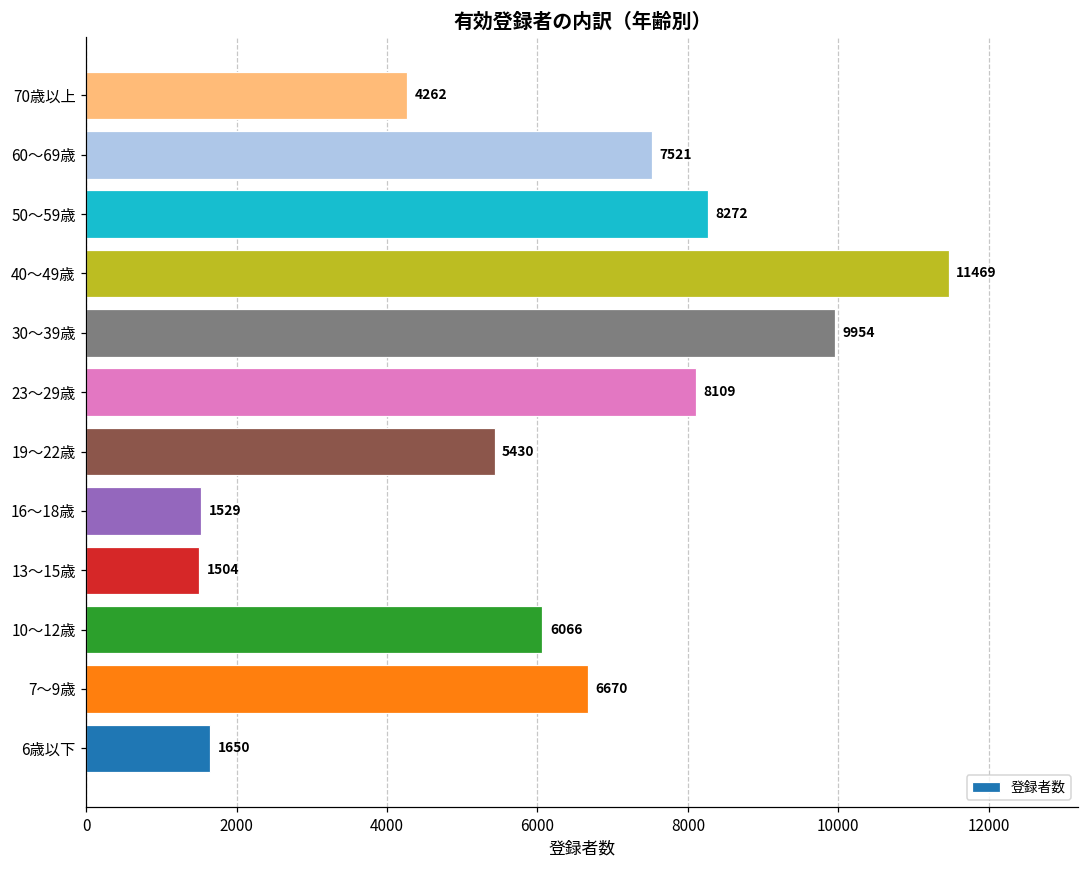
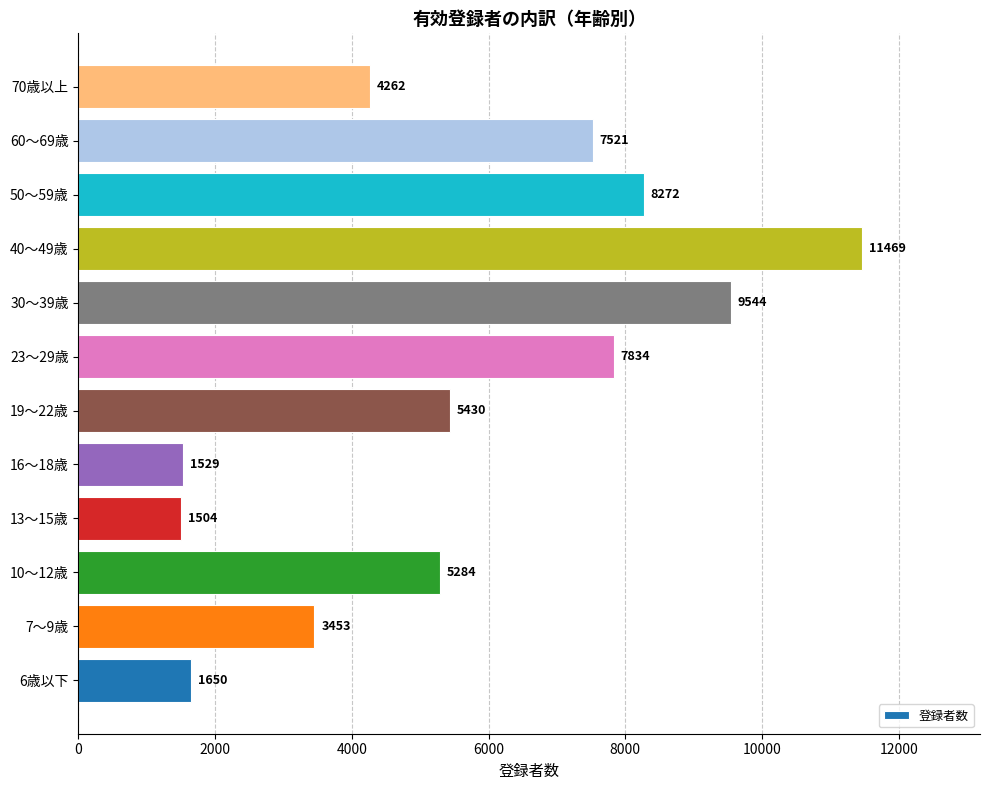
30～39歳: 9954 -> 9544
23～29歳: 8109 -> 7834
10～12歳: 6066 -> 5284
7～9歳: 6670 -> 3453
